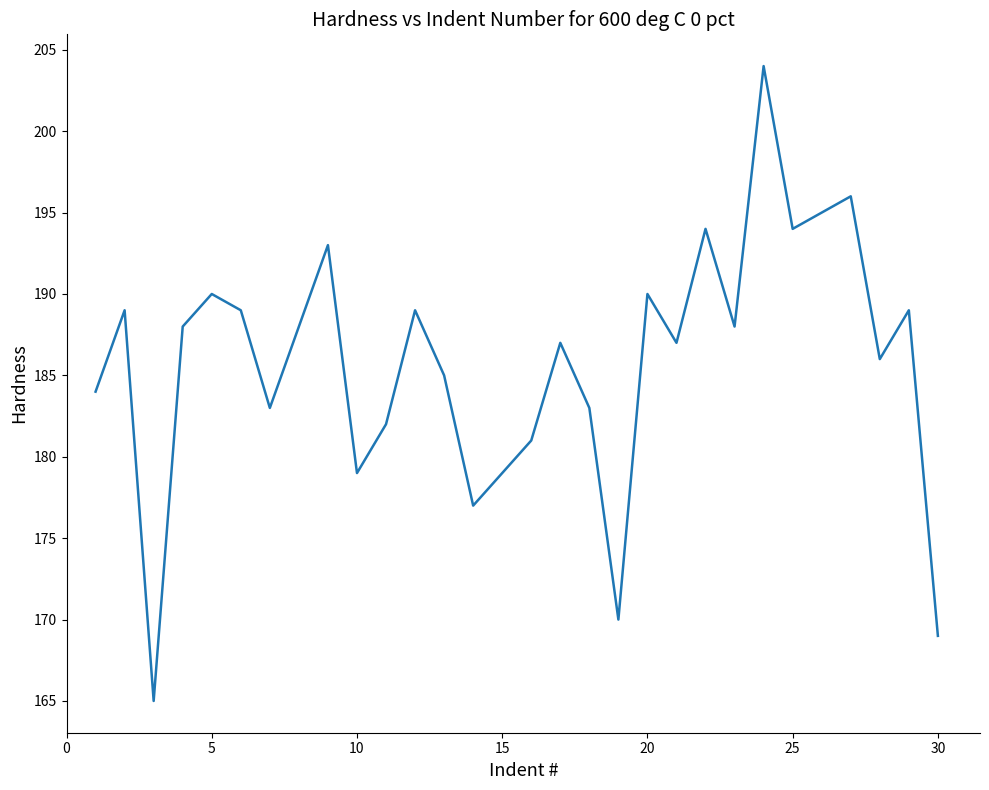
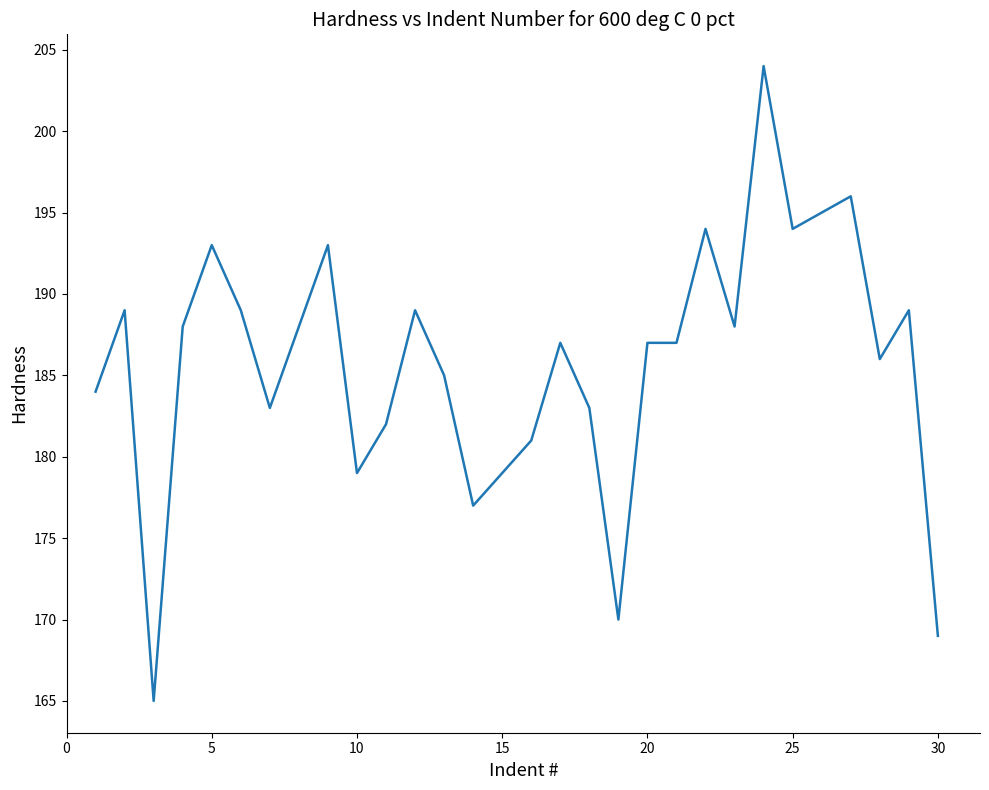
5: 190 -> 193
20: 190 -> 187
